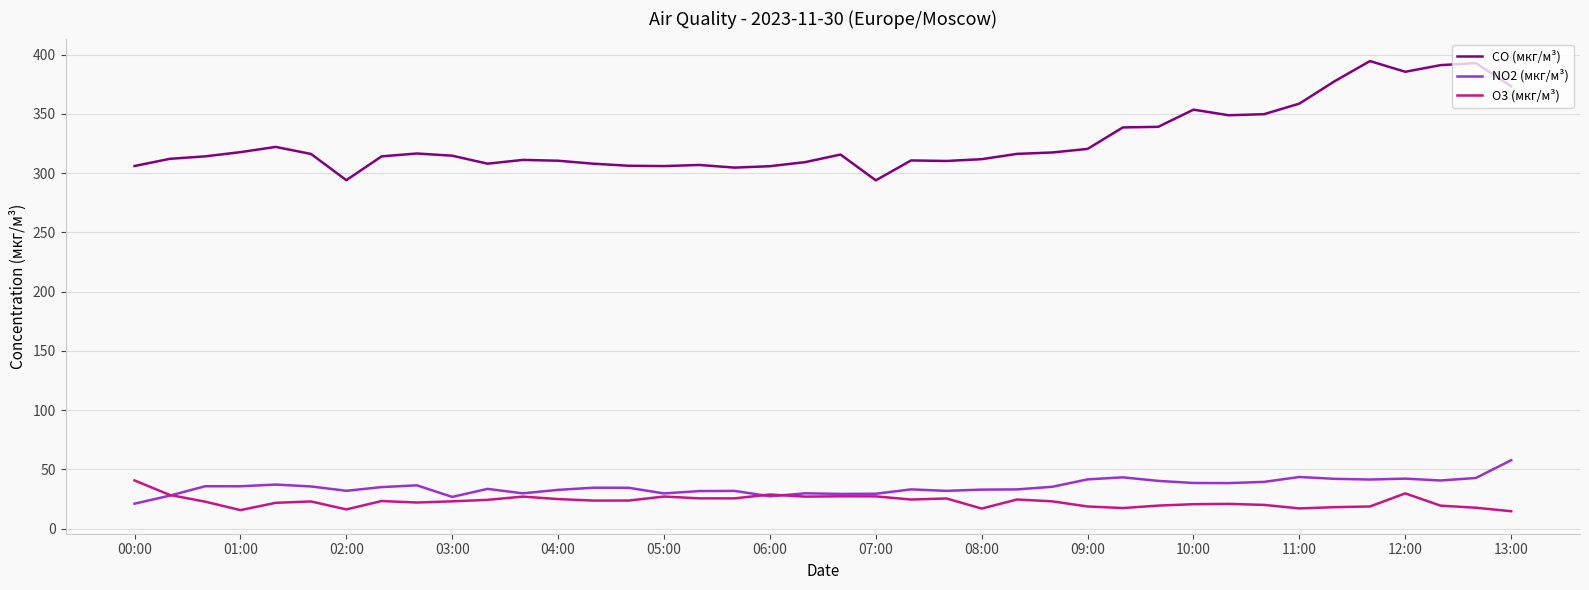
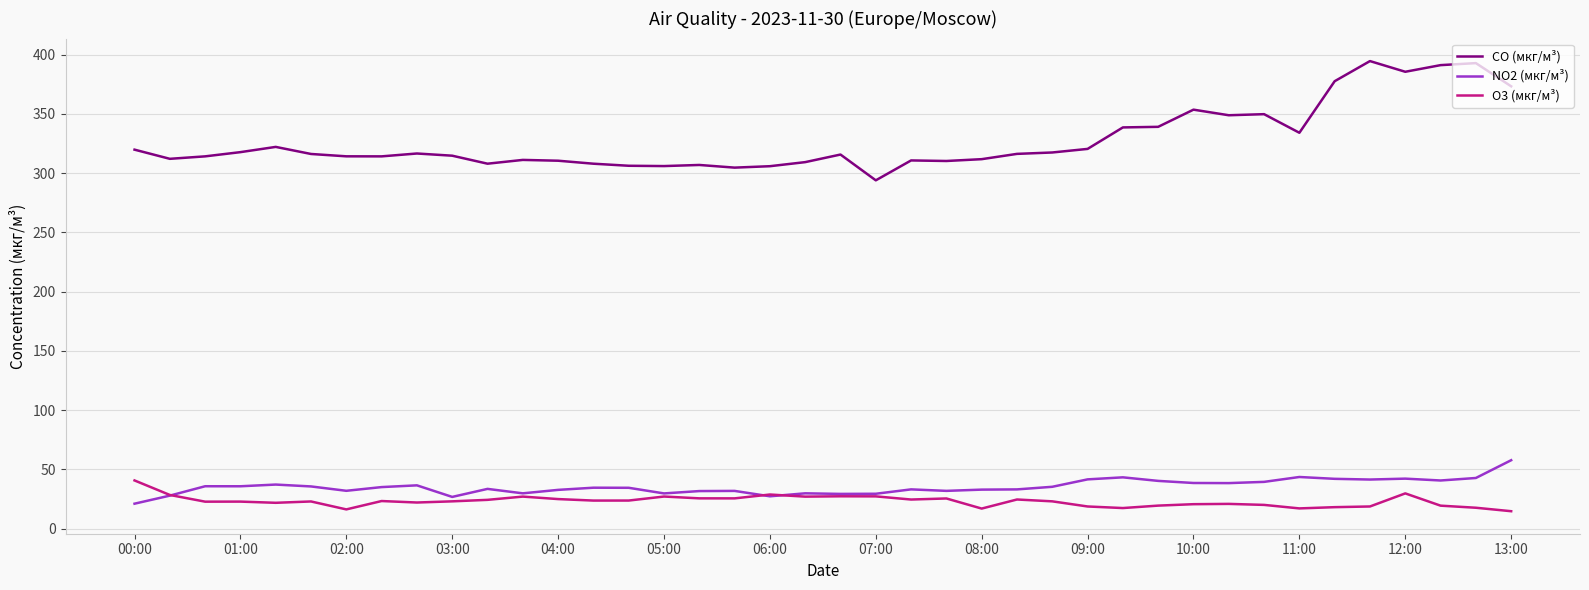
CO (мкг/м³), 00:00: 306 -> 320
O3 (мкг/м³), 01:00: 16 -> 23
CO (мкг/м³), 02:00: 294 -> 314
CO (мкг/м³), 11:00: 359 -> 334
